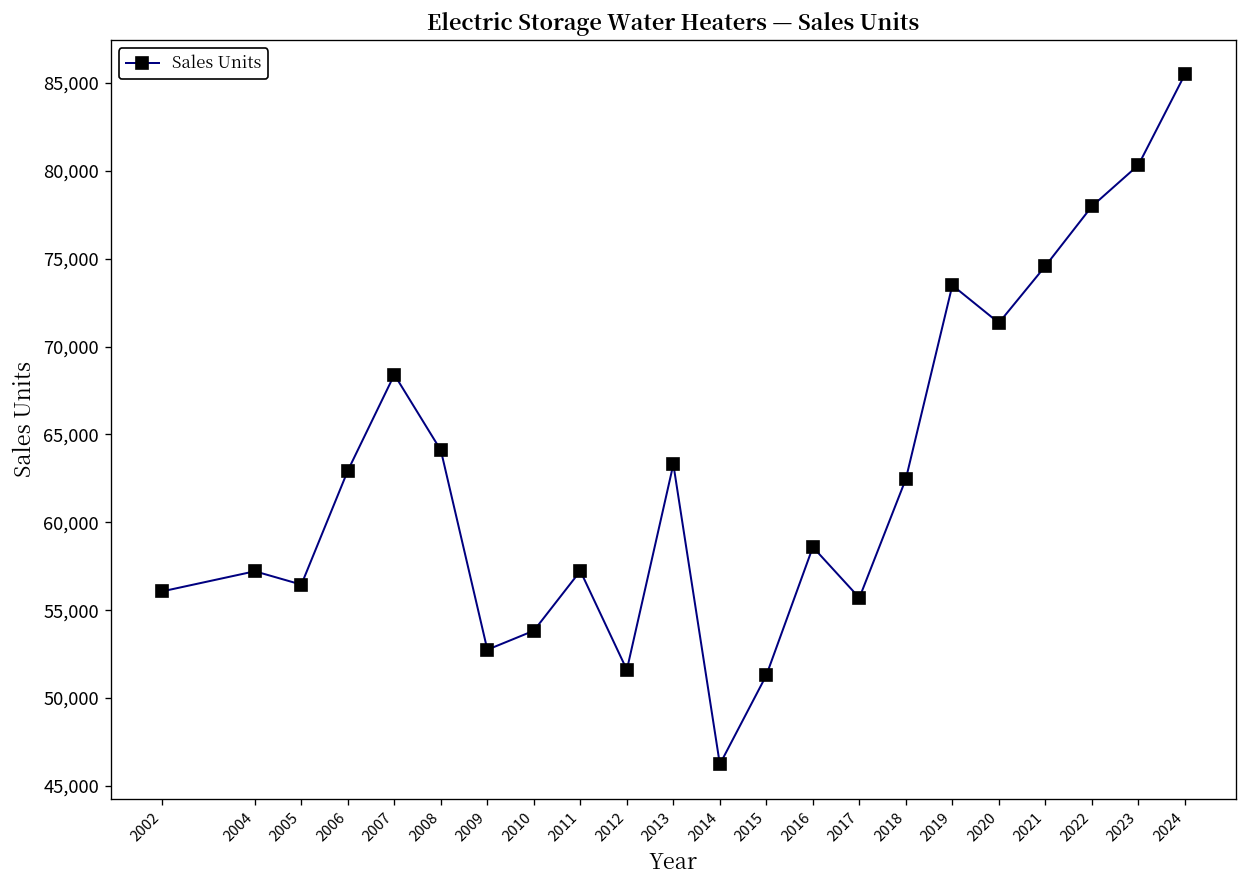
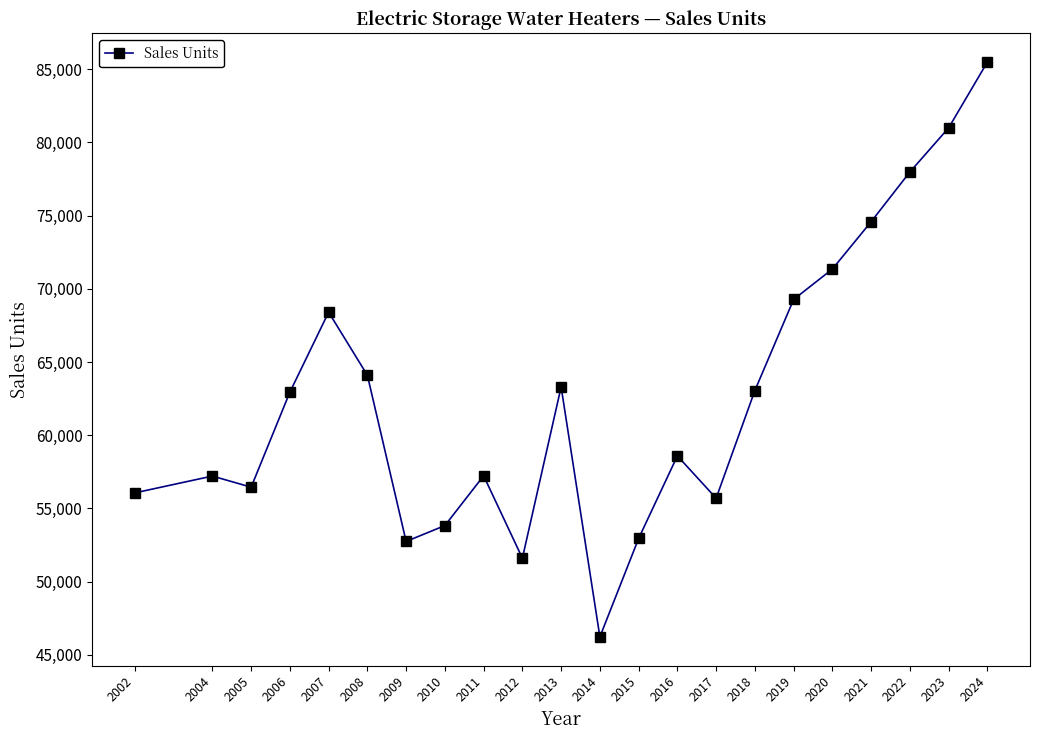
2015: 51,300 -> 53,000
2018: 62,500 -> 63,100
2019: 73,500 -> 69,300
2023: 80,300 -> 81,000
